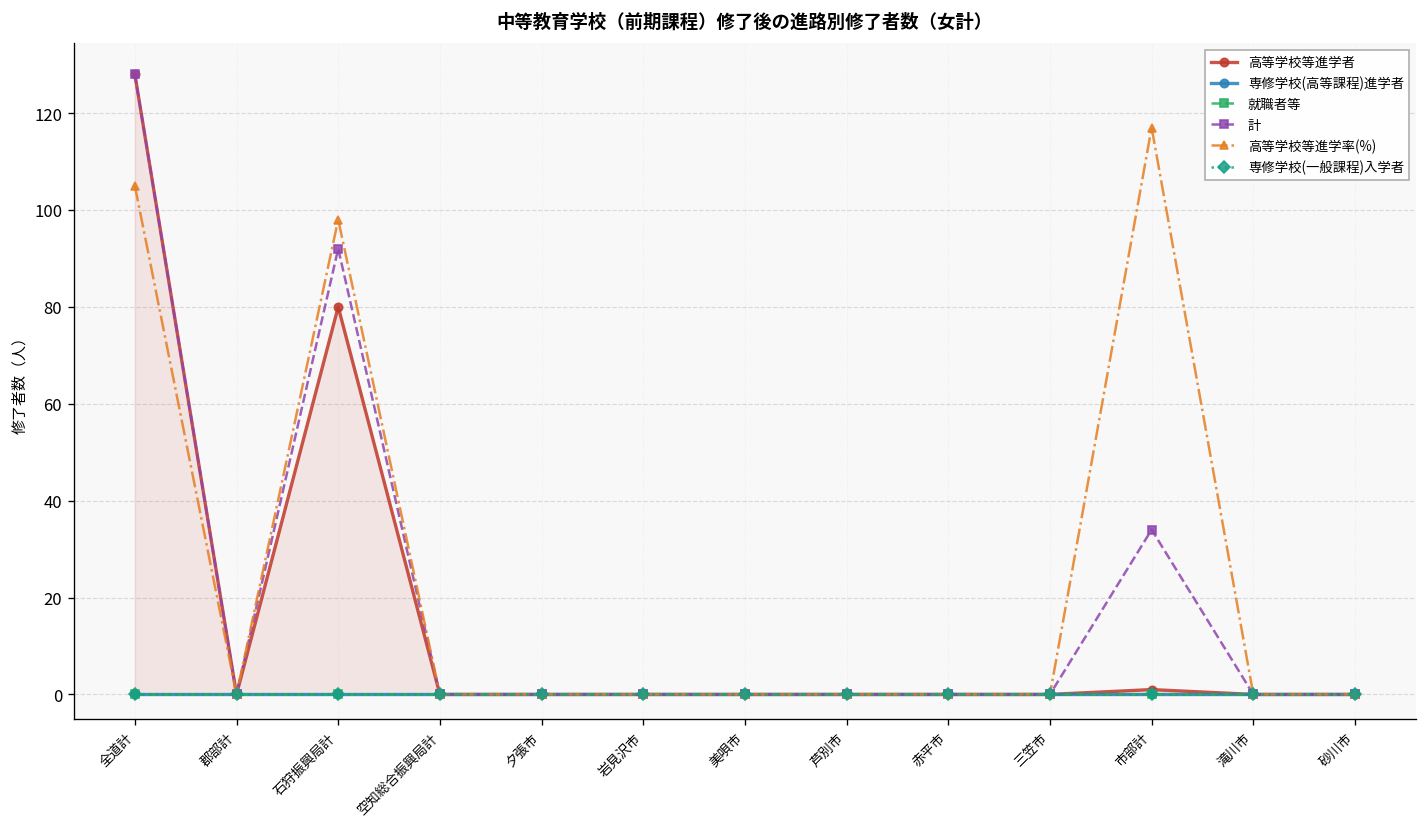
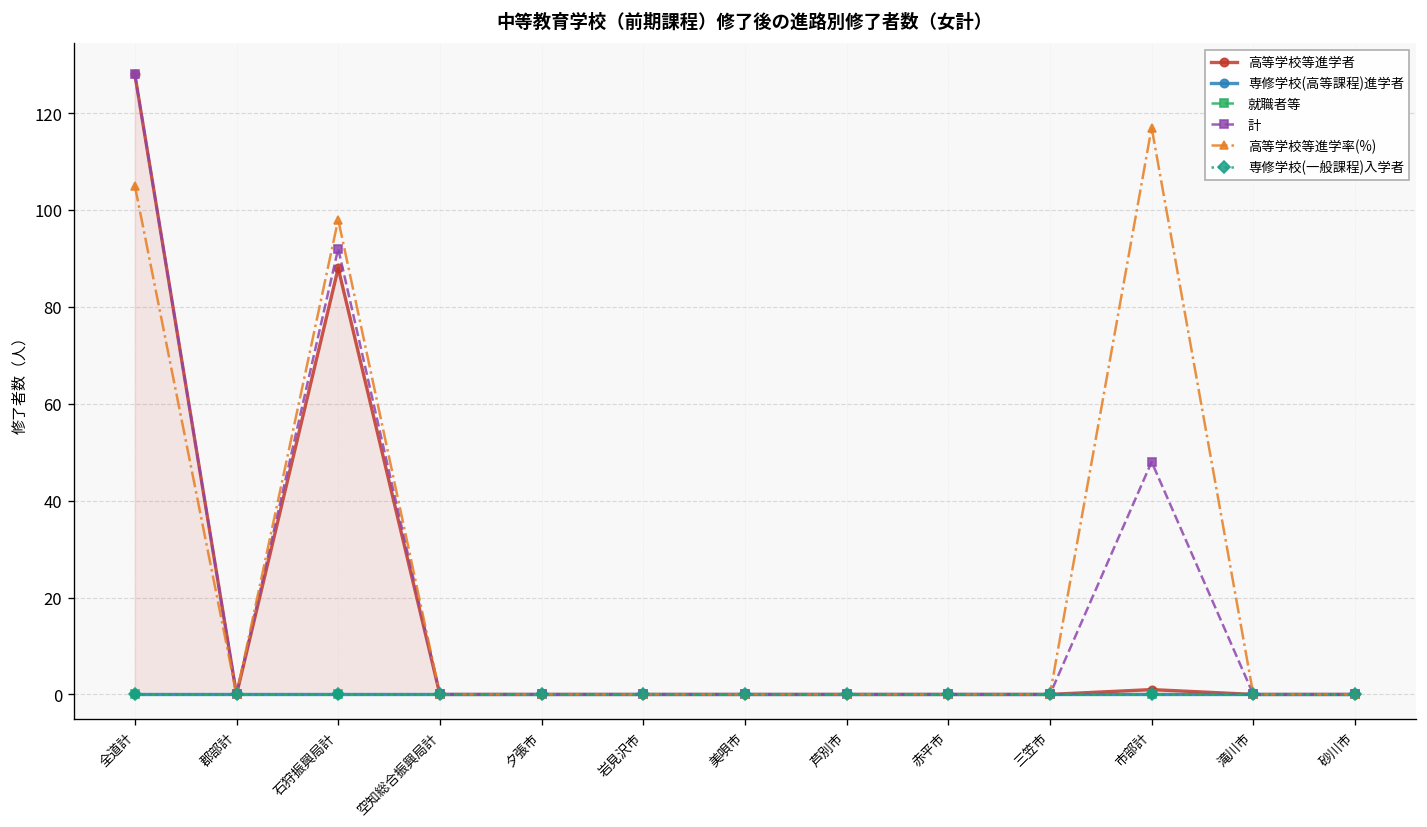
高等学校等進学者, 石狩振興局計: 80 -> 88
計, 市部計: 34 -> 48
